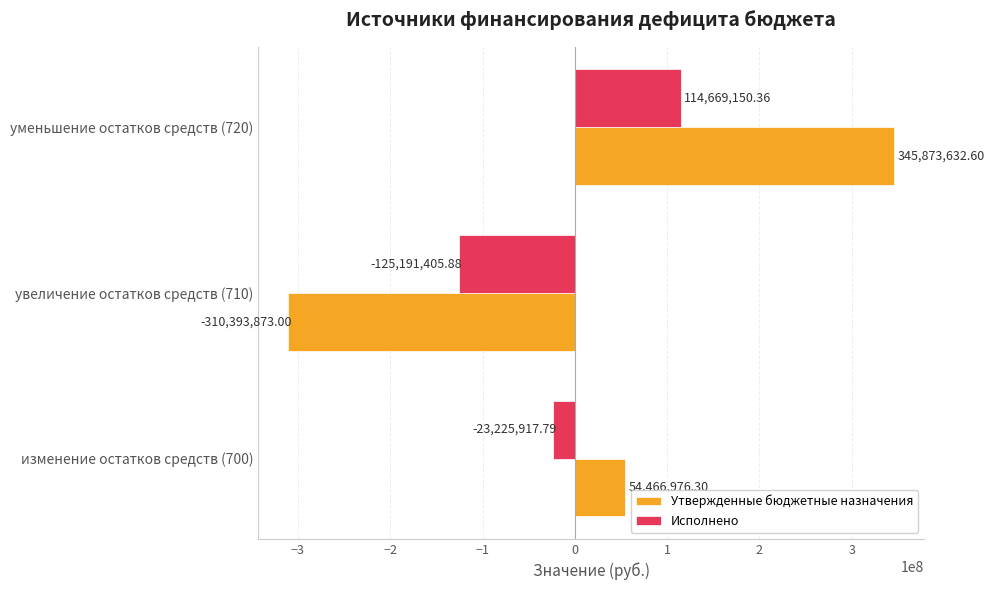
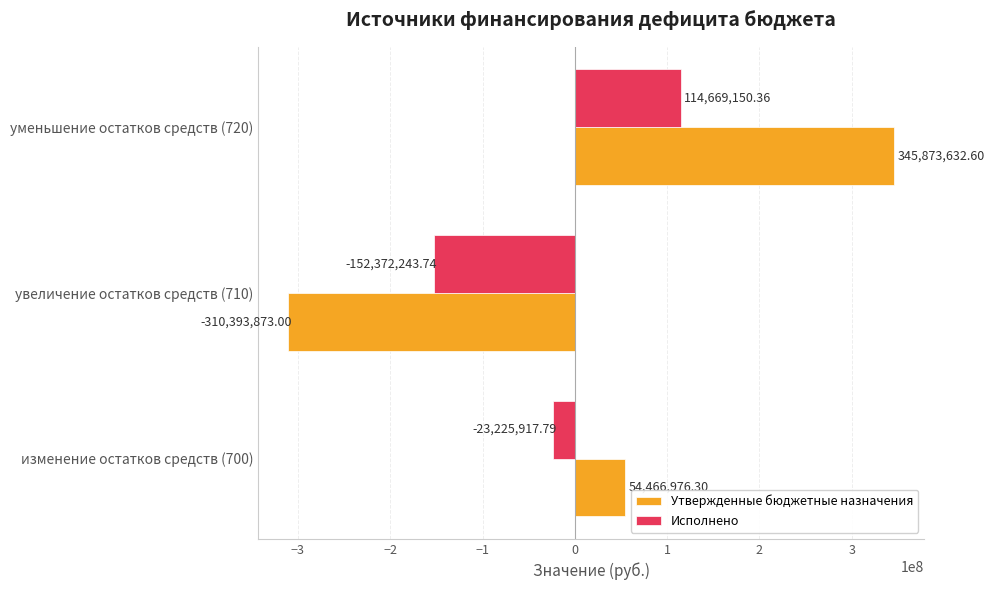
Исполнено, увеличение остатков средств (710): -125,191,405.88 -> -152,372,243.74
